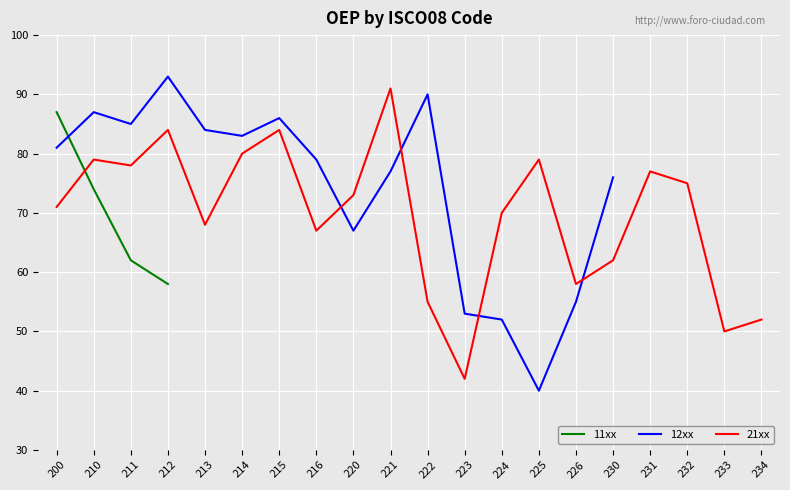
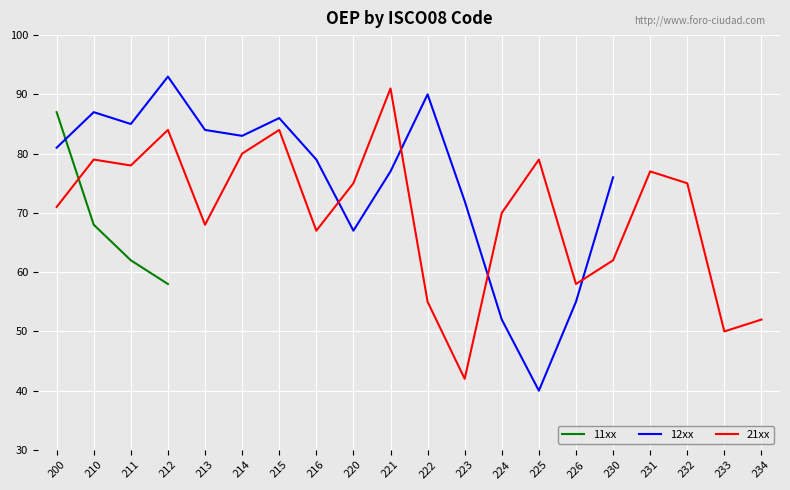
11xx, 210: 74 -> 68
21xx, 220: 73 -> 75
12xx, 223: 53 -> 72
